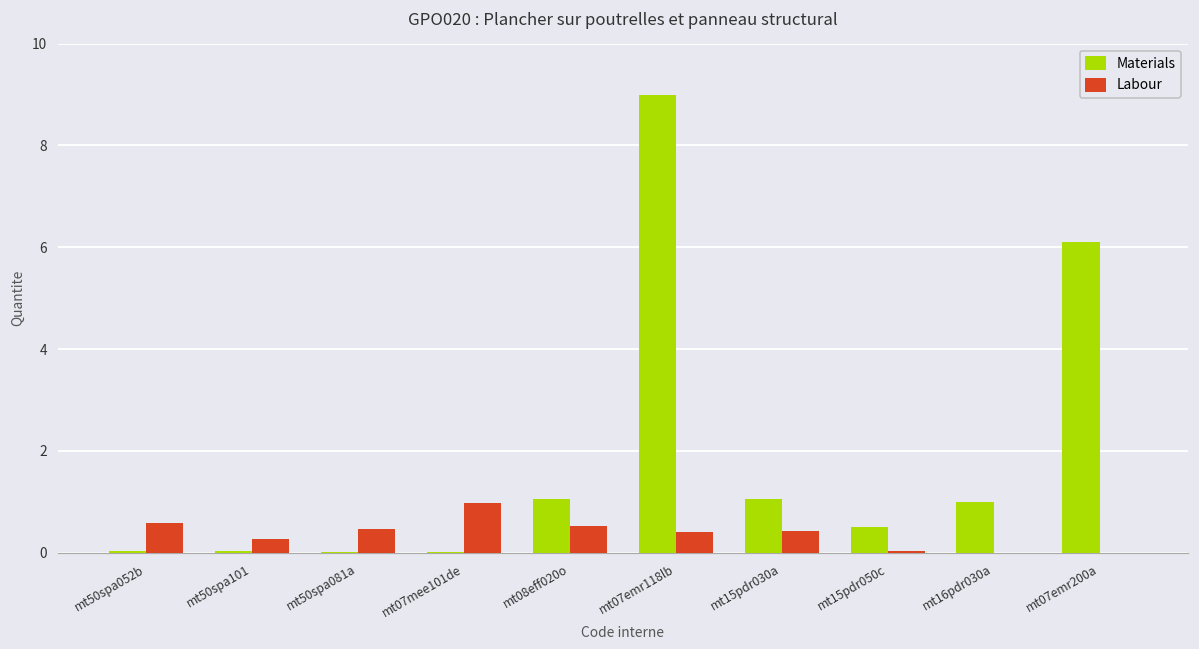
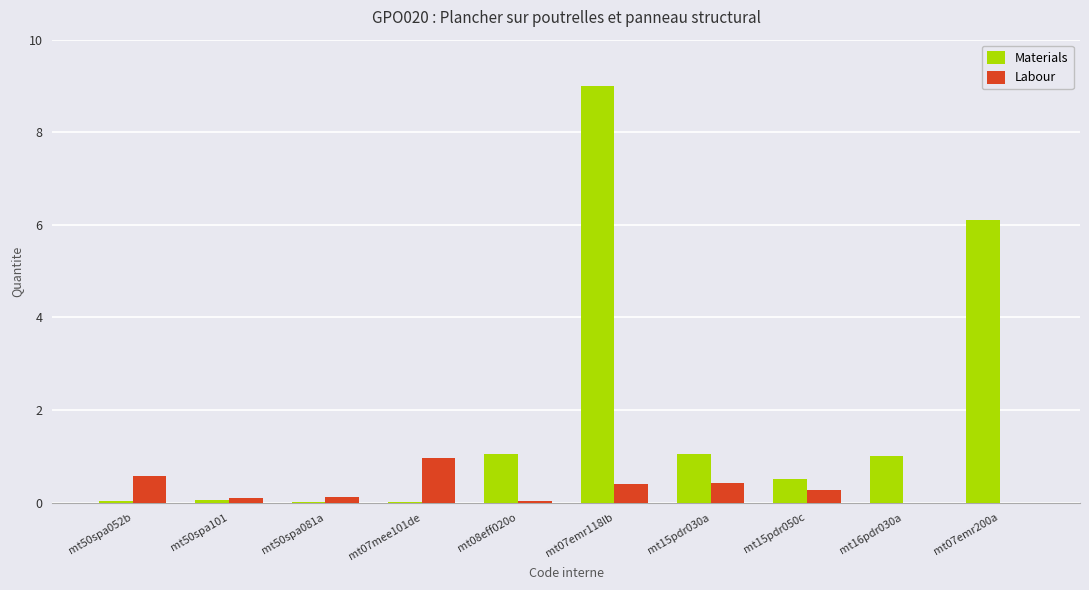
Labour, mt50spa101: 0.3 -> 0.1
Labour, mt50spa081a: 0.5 -> 0.1
Labour, mt08eff020o: 0.5 -> 0.0
Labour, mt15pdr050c: 0.0 -> 0.3
